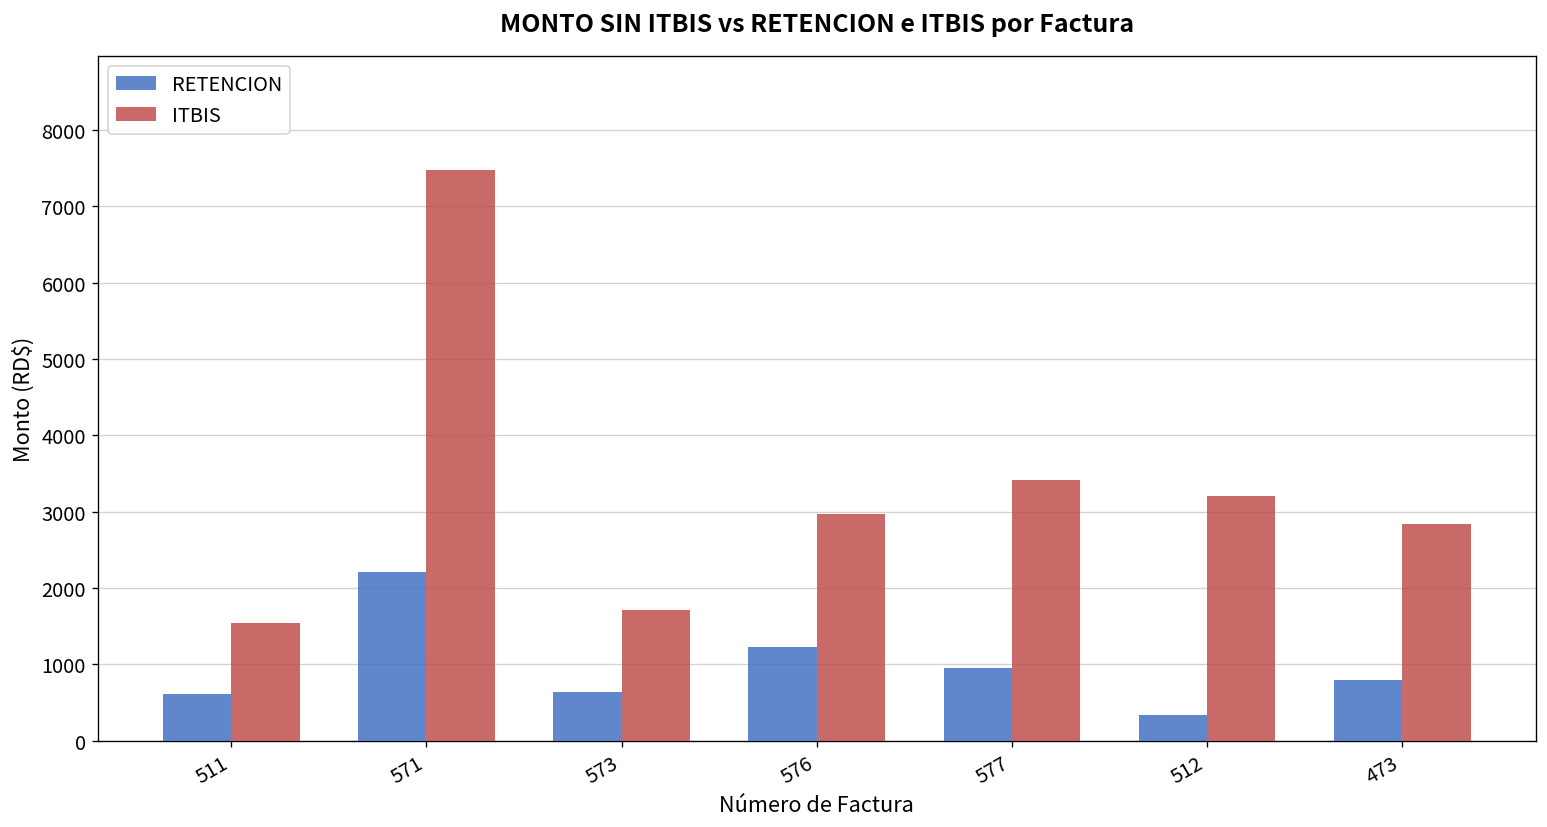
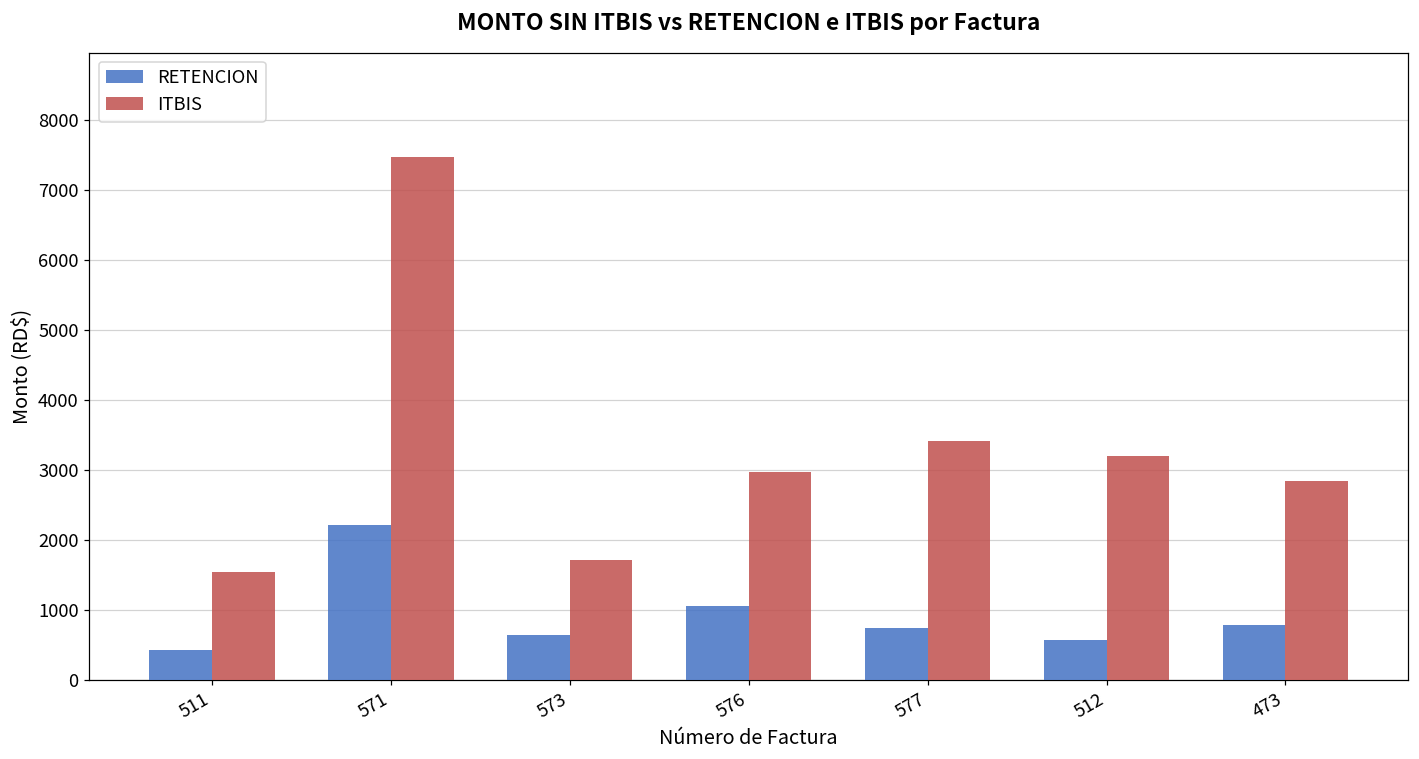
RETENCION, 511: 600 -> 400
RETENCION, 576: 1200 -> 1100
RETENCION, 577: 900 -> 700
RETENCION, 512: 300 -> 600
